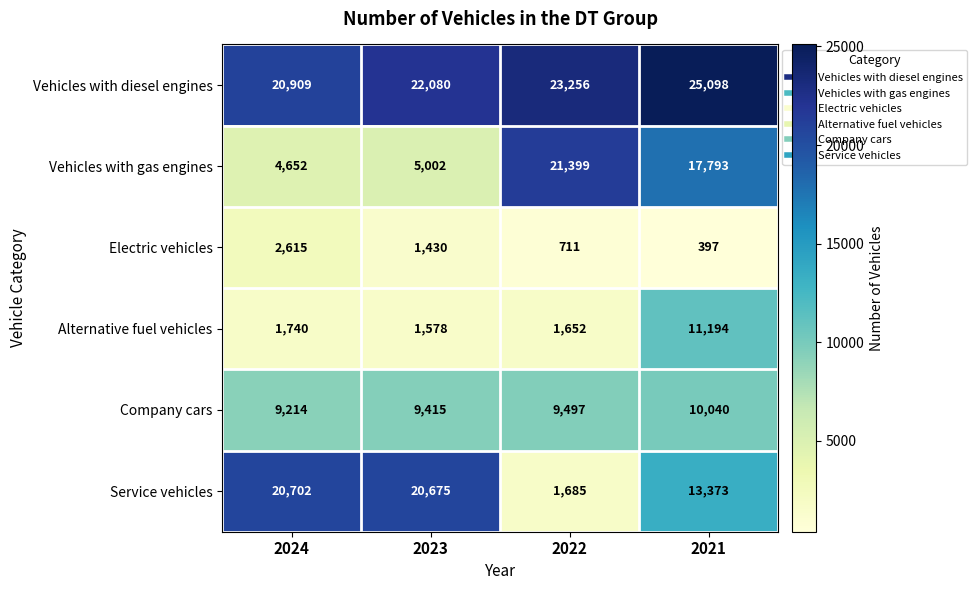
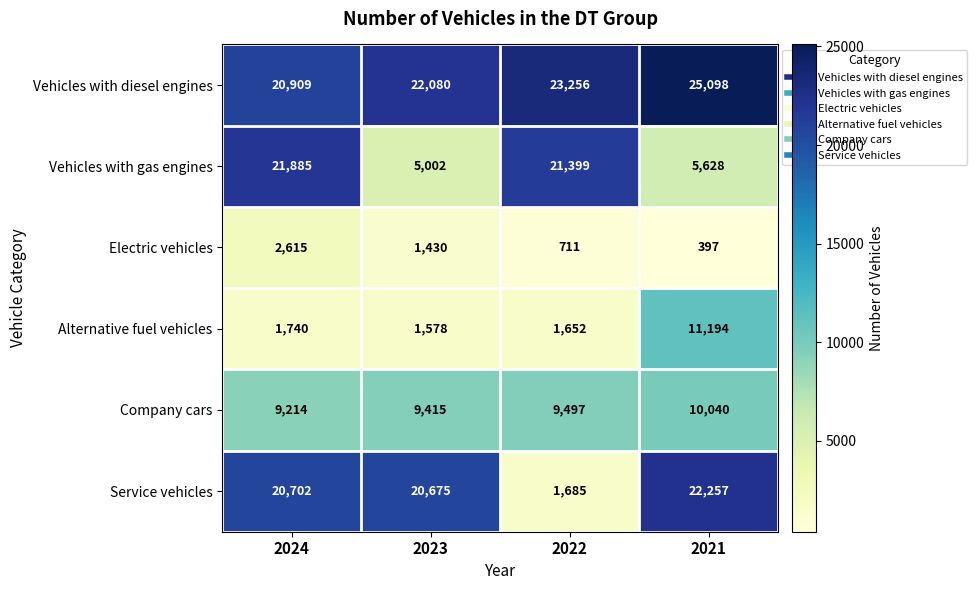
Vehicles with gas engines, 2024: 4,652 -> 21,885
Vehicles with gas engines, 2021: 17,793 -> 5,628
Service vehicles, 2021: 13,373 -> 22,257
